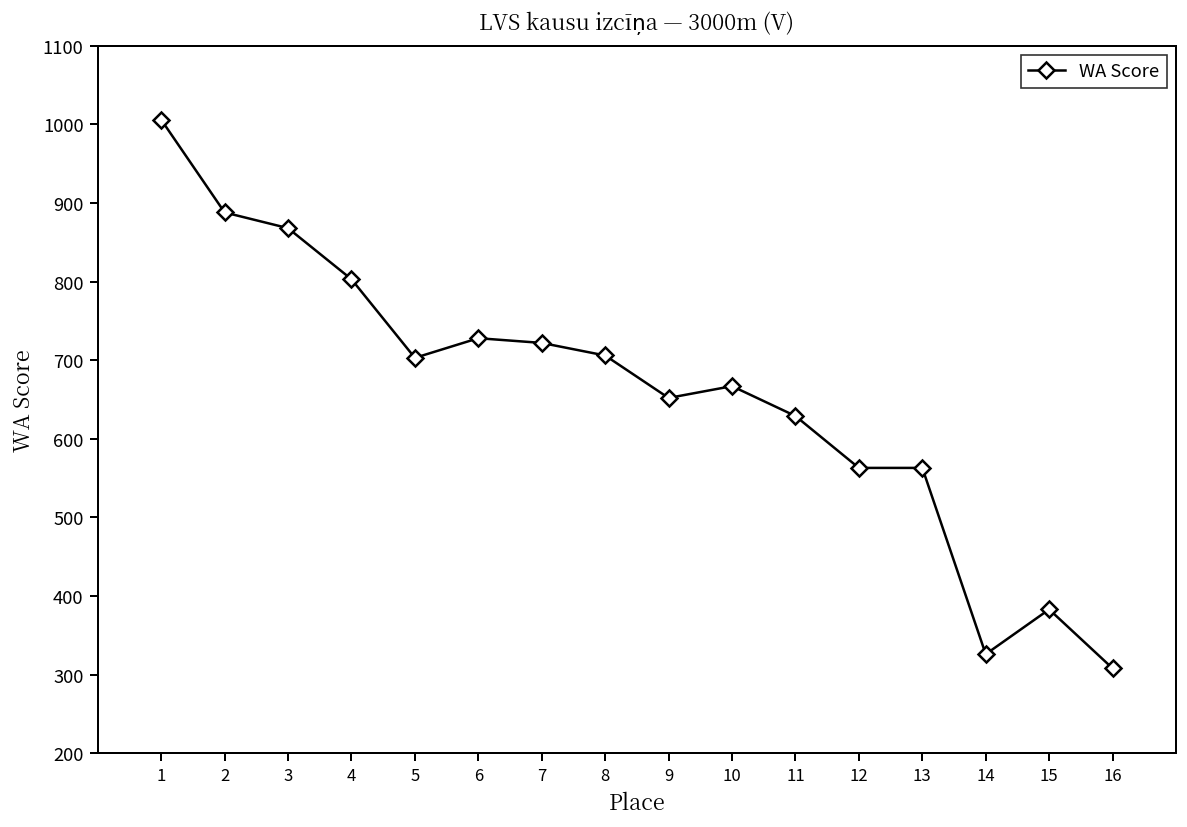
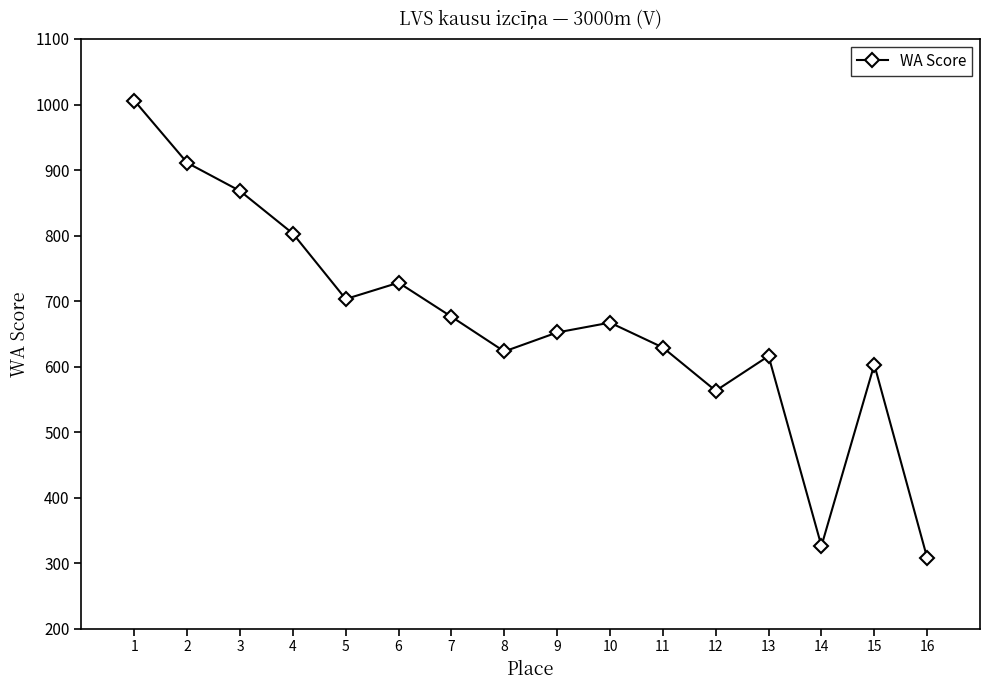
2: 890 -> 910
7: 720 -> 680
8: 710 -> 620
13: 560 -> 620
15: 380 -> 600
